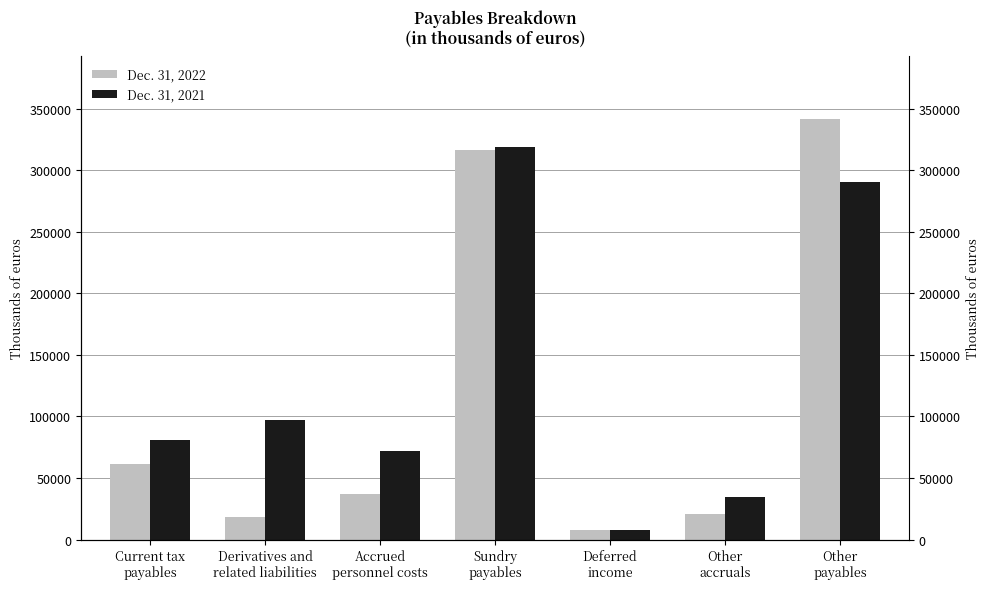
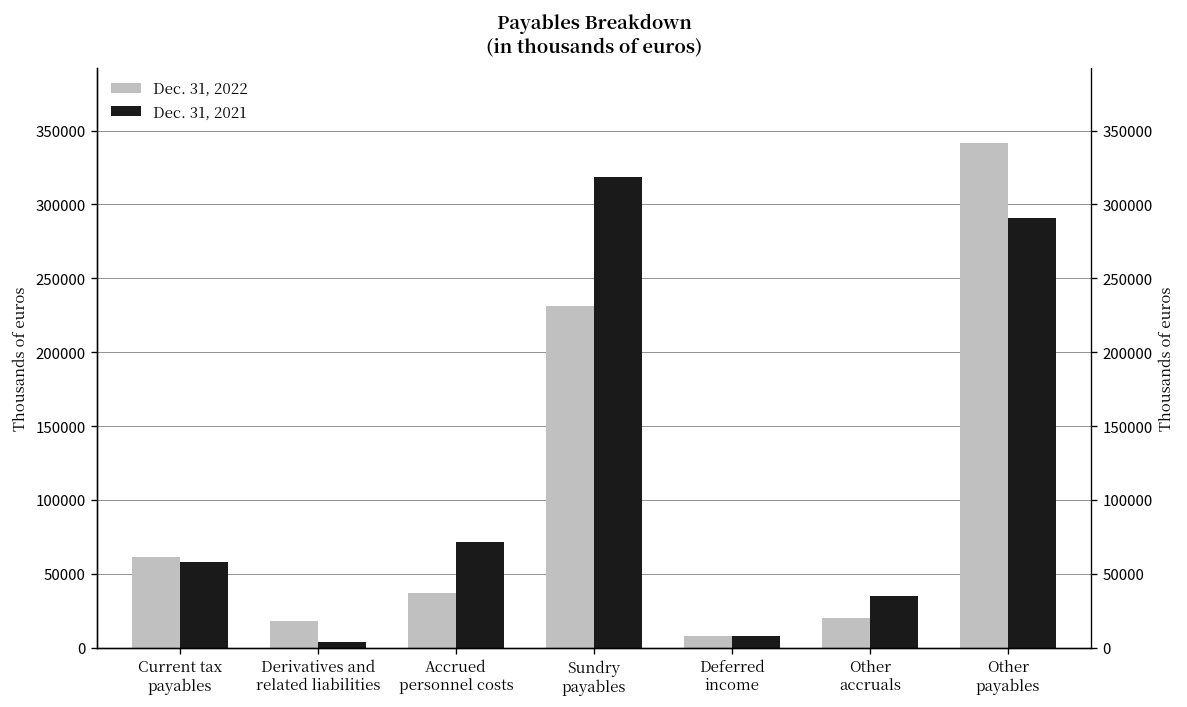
Dec. 31, 2021, Current tax payables: 81000 -> 58000
Dec. 31, 2021, Derivatives and related liabilities: 97000 -> 3000
Dec. 31, 2022, Sundry payables: 317000 -> 231000
